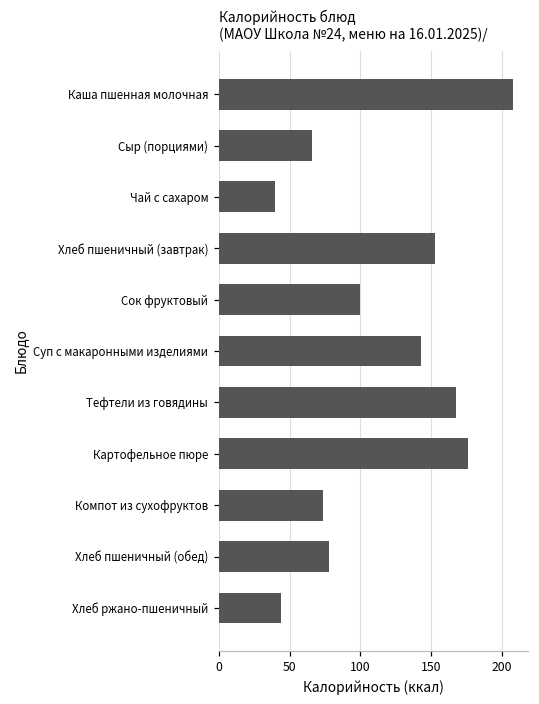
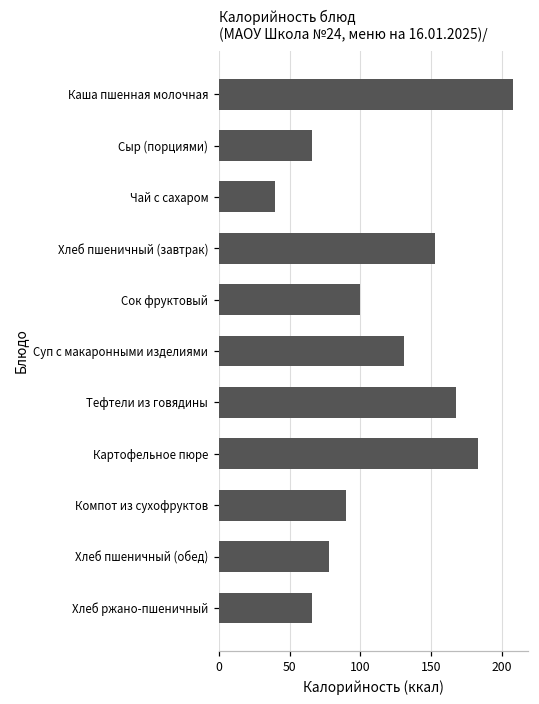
Суп с макаронными изделиями: 143 -> 131
Картофельное пюре: 176 -> 183
Компот из сухофруктов: 74 -> 90
Хлеб ржано-пшеничный: 44 -> 66
